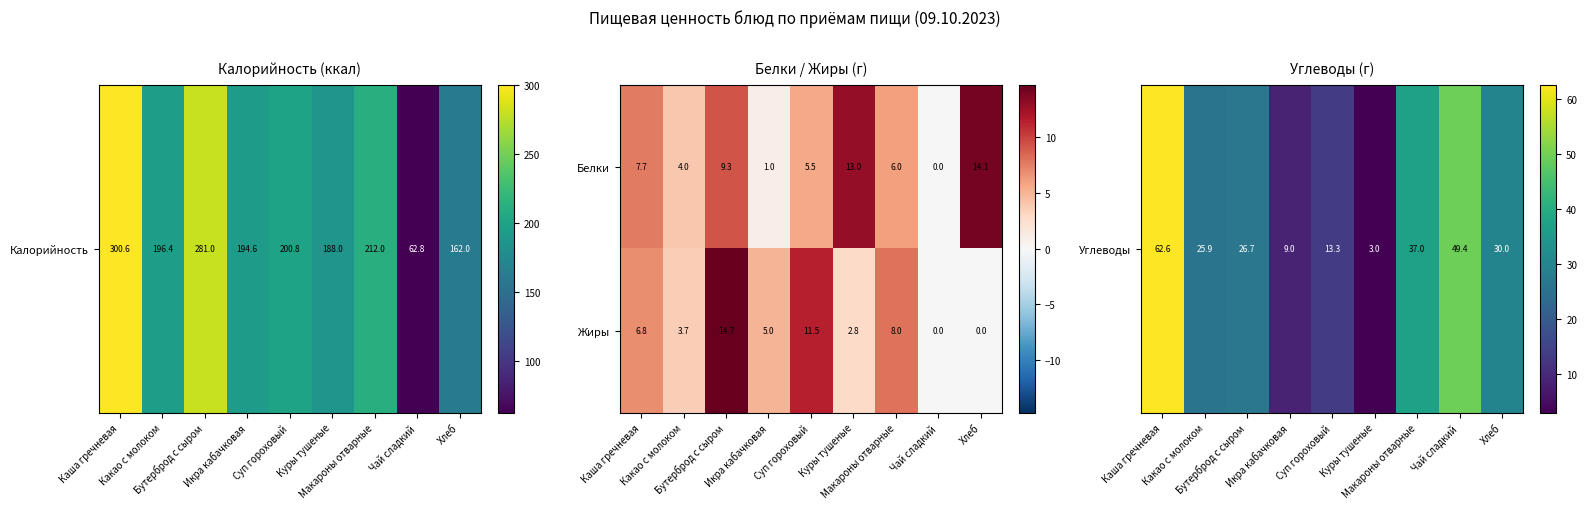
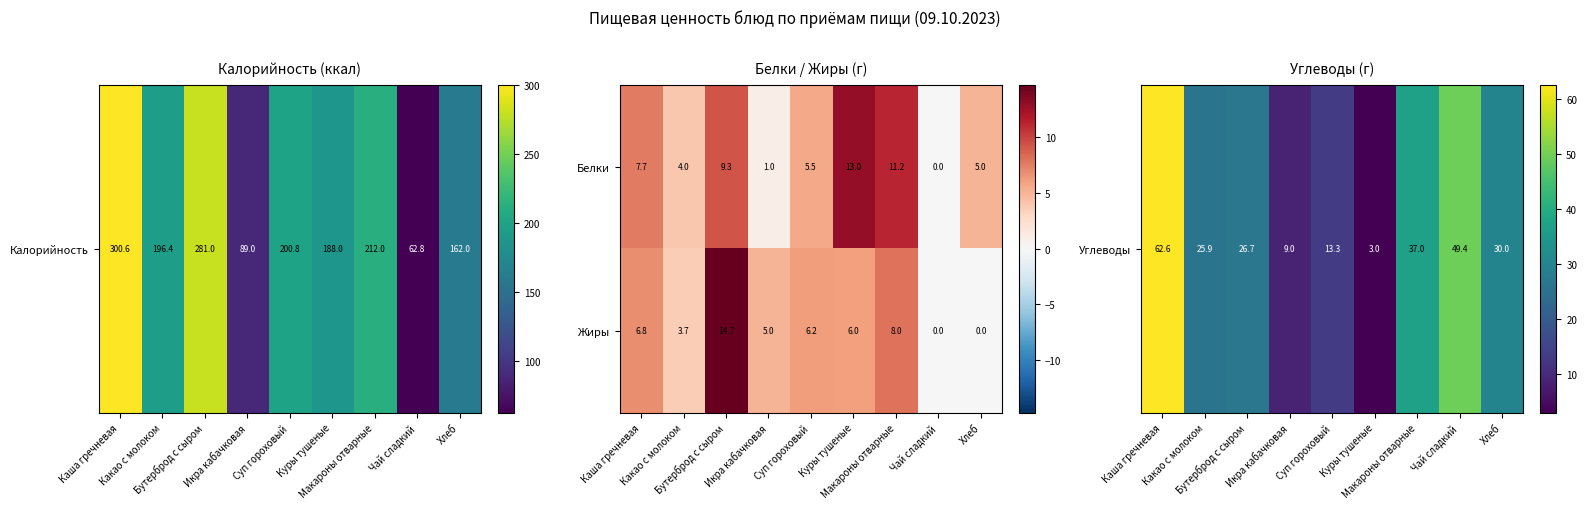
Калорийность (ккал), Калорийность, Икра кабачковая: 194.6 -> 89.0
Белки / Жиры (г), Белки, Макароны отварные: 6.0 -> 11.2
Белки / Жиры (г), Белки, Хлеб: 14.1 -> 5.0
Белки / Жиры (г), Жиры, Суп гороховый: 11.5 -> 6.2
Белки / Жиры (г), Жиры, Куры тушеные: 2.8 -> 6.0
